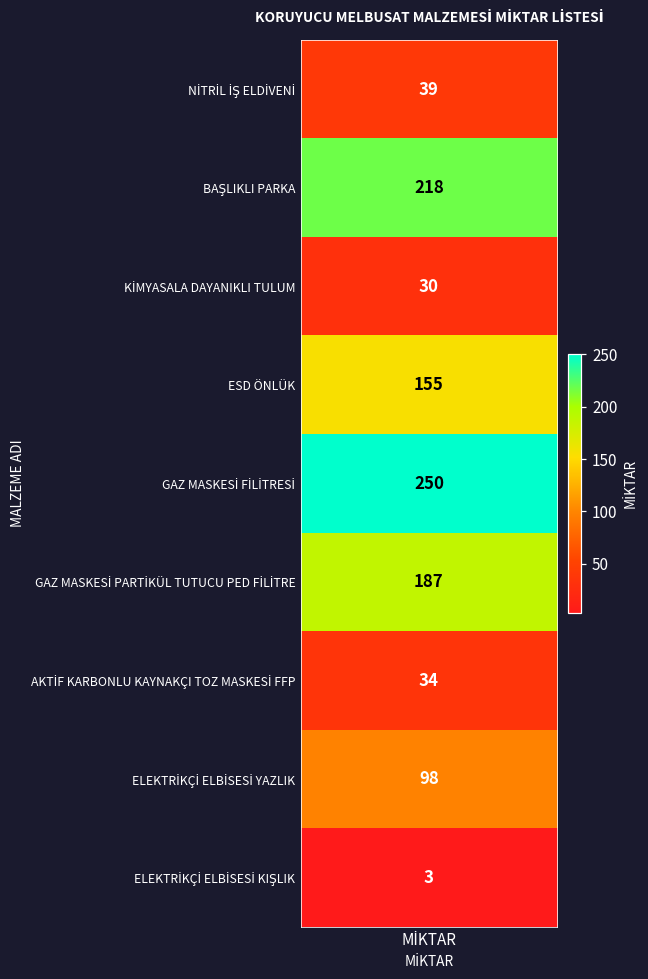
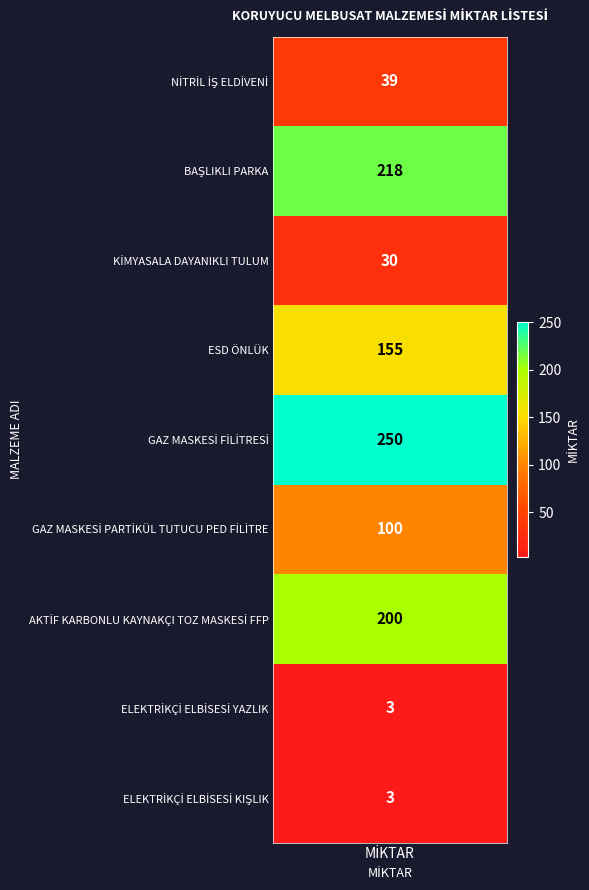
GAZ MASKESİ PARTİKÜL TUTUCU PED FİLİTRE, MİKTAR: 187 -> 100
AKTİF KARBONLU KAYNAKÇI TOZ MASKESİ FFP, MİKTAR: 34 -> 200
ELEKTRİKÇİ ELBİSESİ YAZLIK, MİKTAR: 98 -> 3
